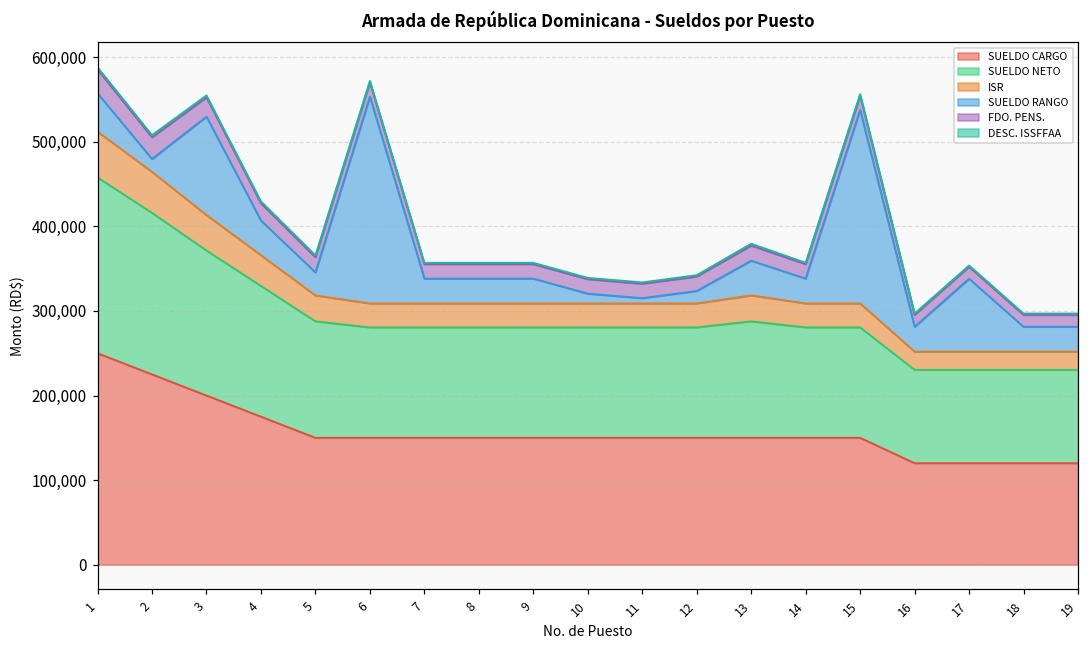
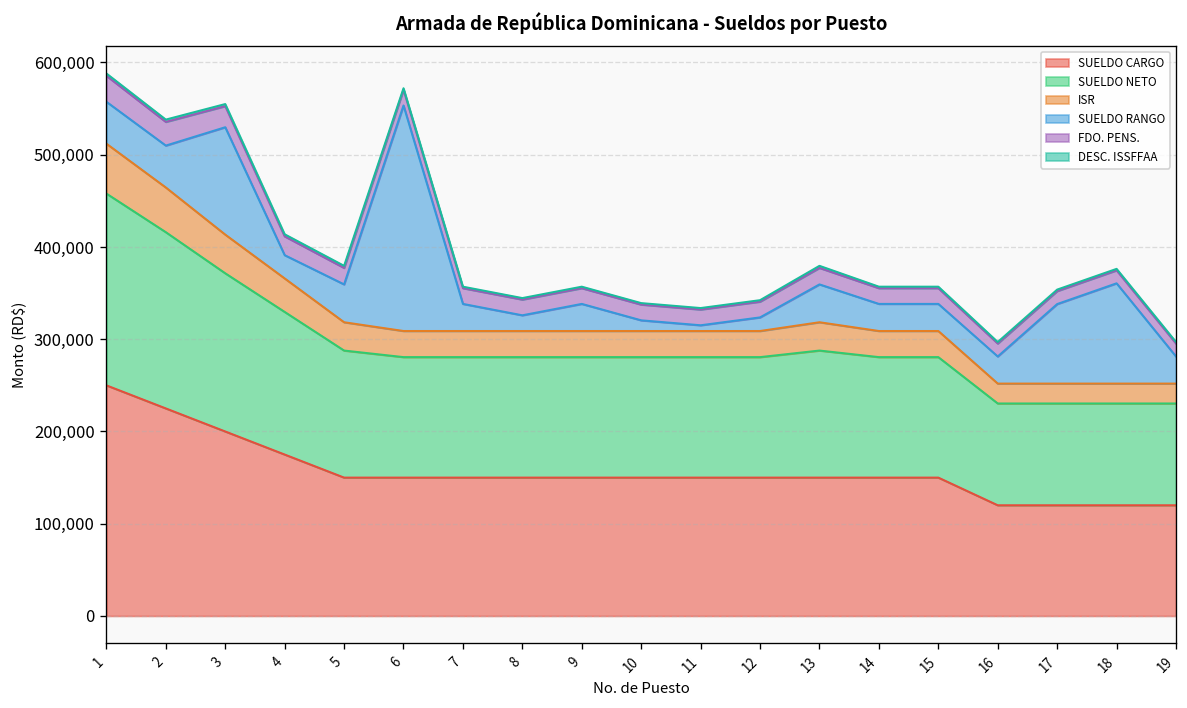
SUELDO RANGO, 2: 20,000 -> 50,000
SUELDO RANGO, 4: 40,000 -> 30,000
SUELDO RANGO, 5: 30,000 -> 40,000
SUELDO RANGO, 8: 30,000 -> 20,000
SUELDO RANGO, 15: 230,000 -> 30,000
SUELDO RANGO, 18: 30,000 -> 110,000
